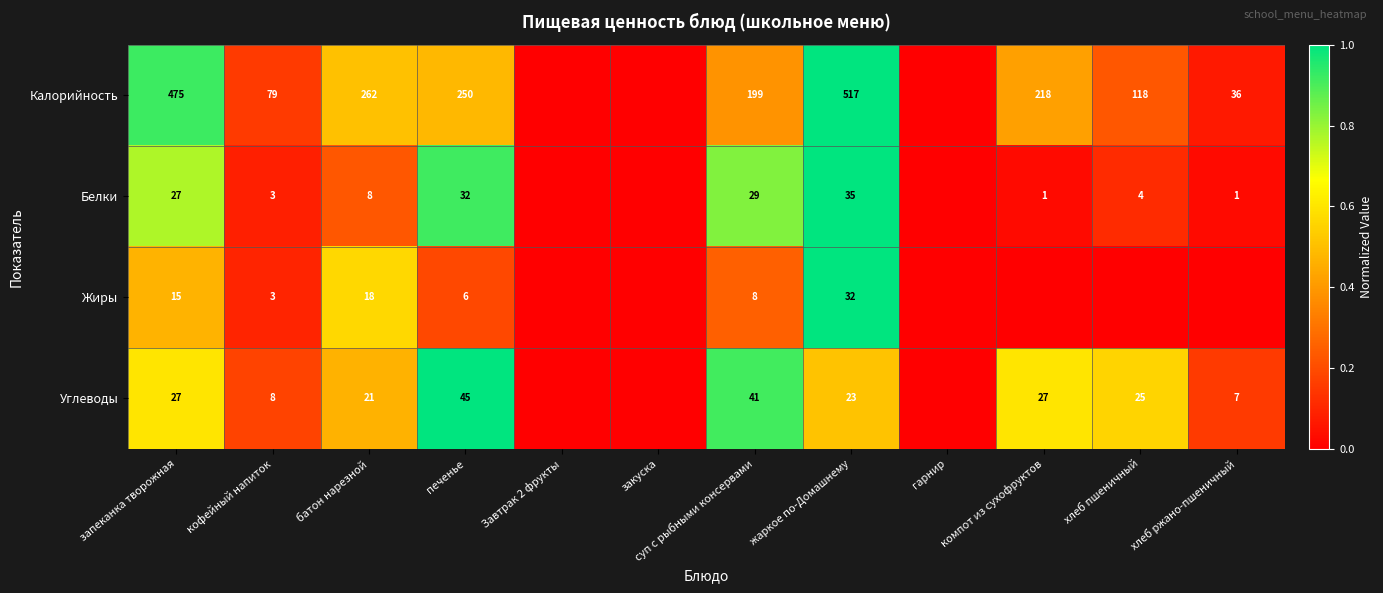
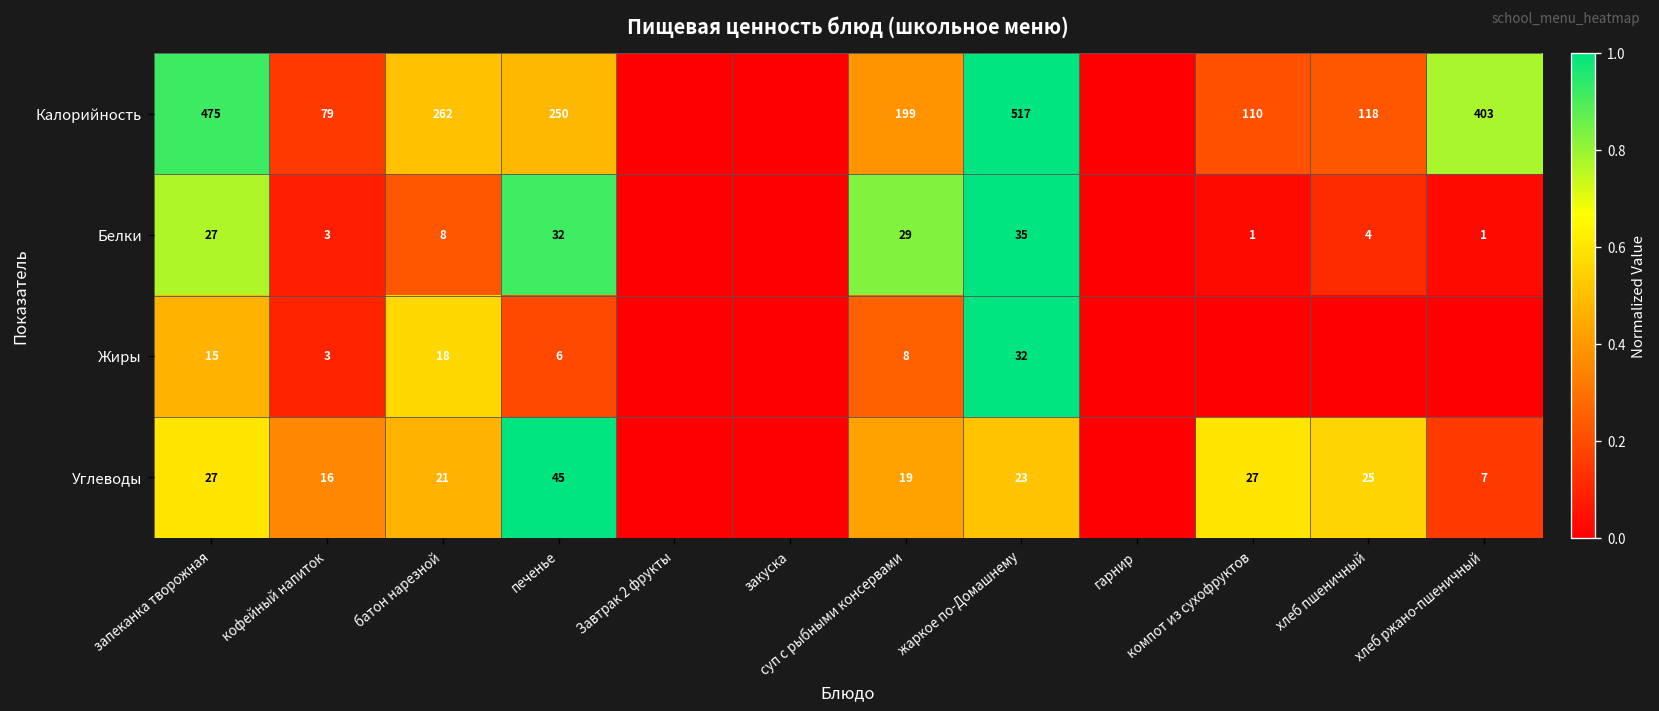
Калорийность, компот из сухофруктов: 218 -> 110
Калорийность, хлеб ржано-пшеничный: 36 -> 403
Углеводы, кофейный напиток: 8 -> 16
Углеводы, суп с рыбными консервами: 41 -> 19
